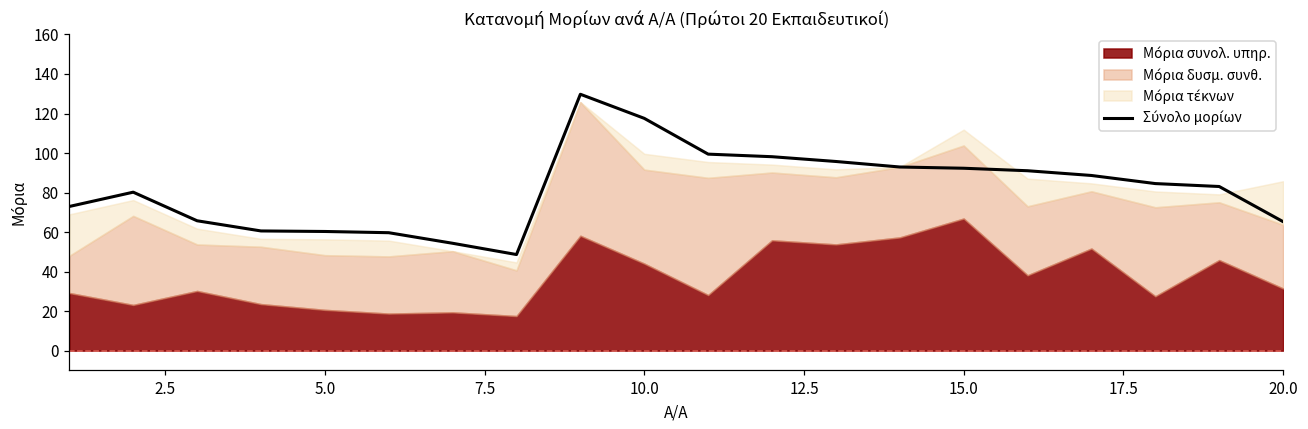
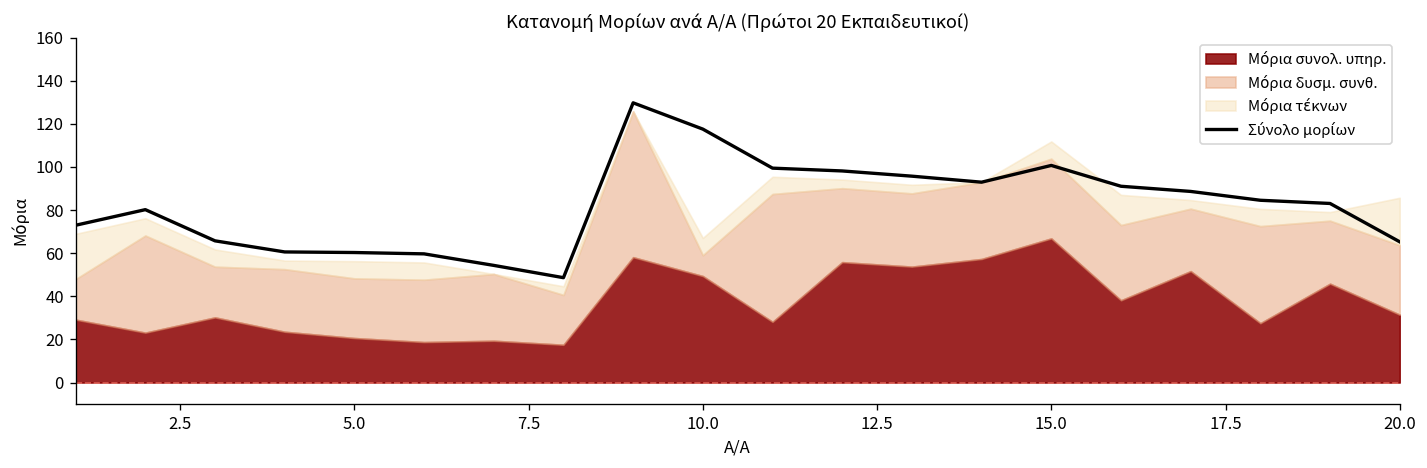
Μόρια συνολ. υπηρ., 10.0: 44 -> 49
Μόρια δυσμ. συνθ., 10.0: 48 -> 10
Σύνολο μορίων, 15.0: 92 -> 101
